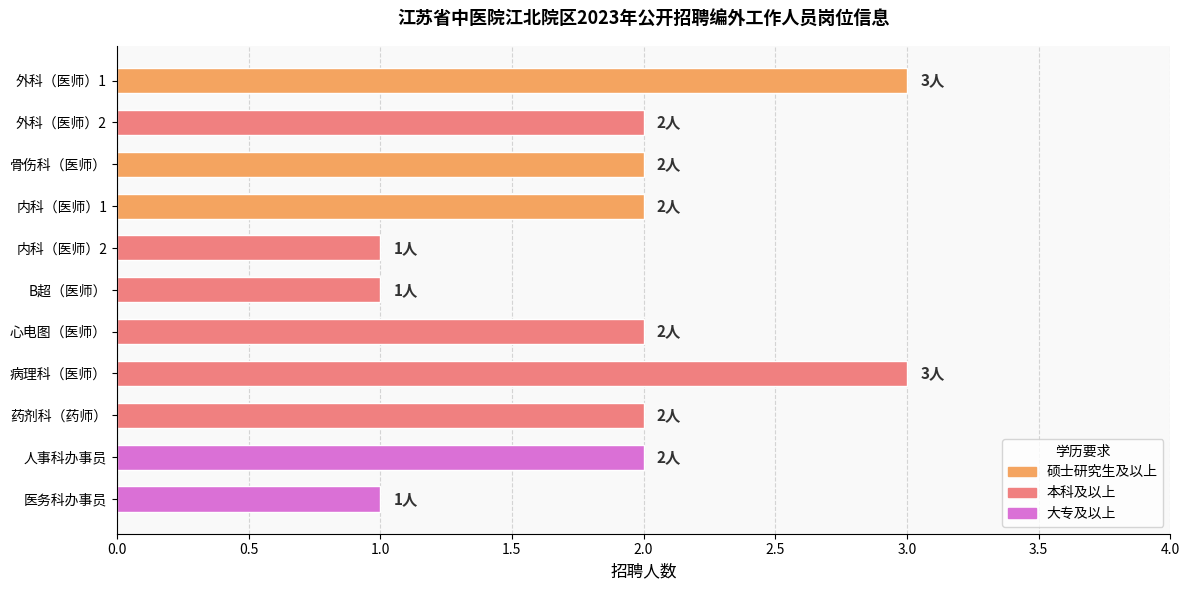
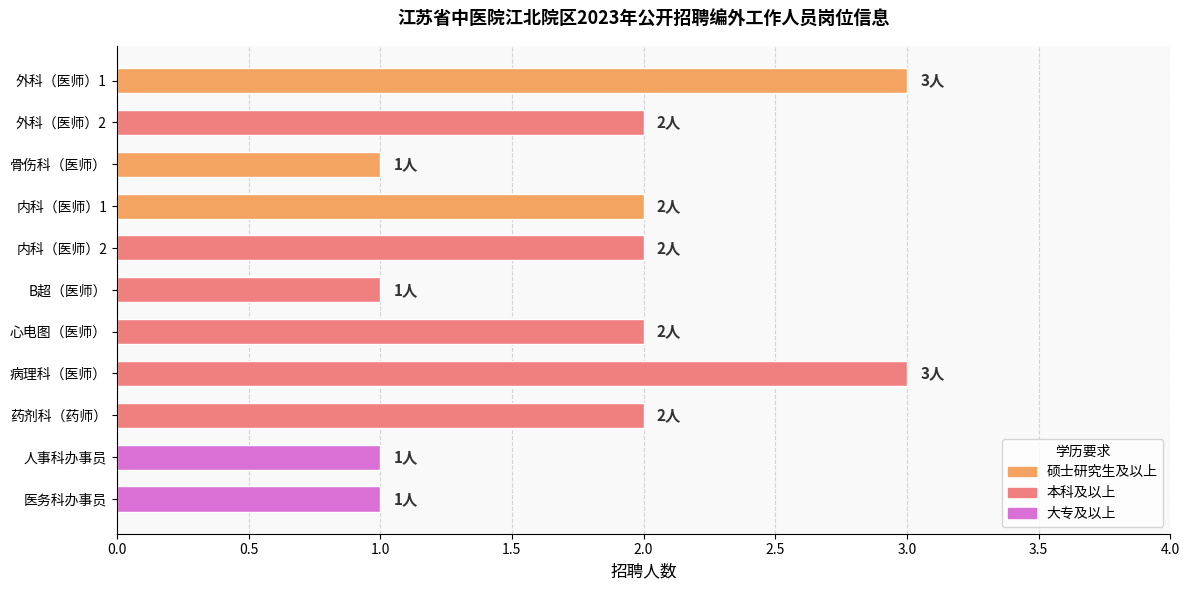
骨伤科（医师）: 2人 -> 1人
内科（医师）2: 1人 -> 2人
人事科办事员: 2人 -> 1人
